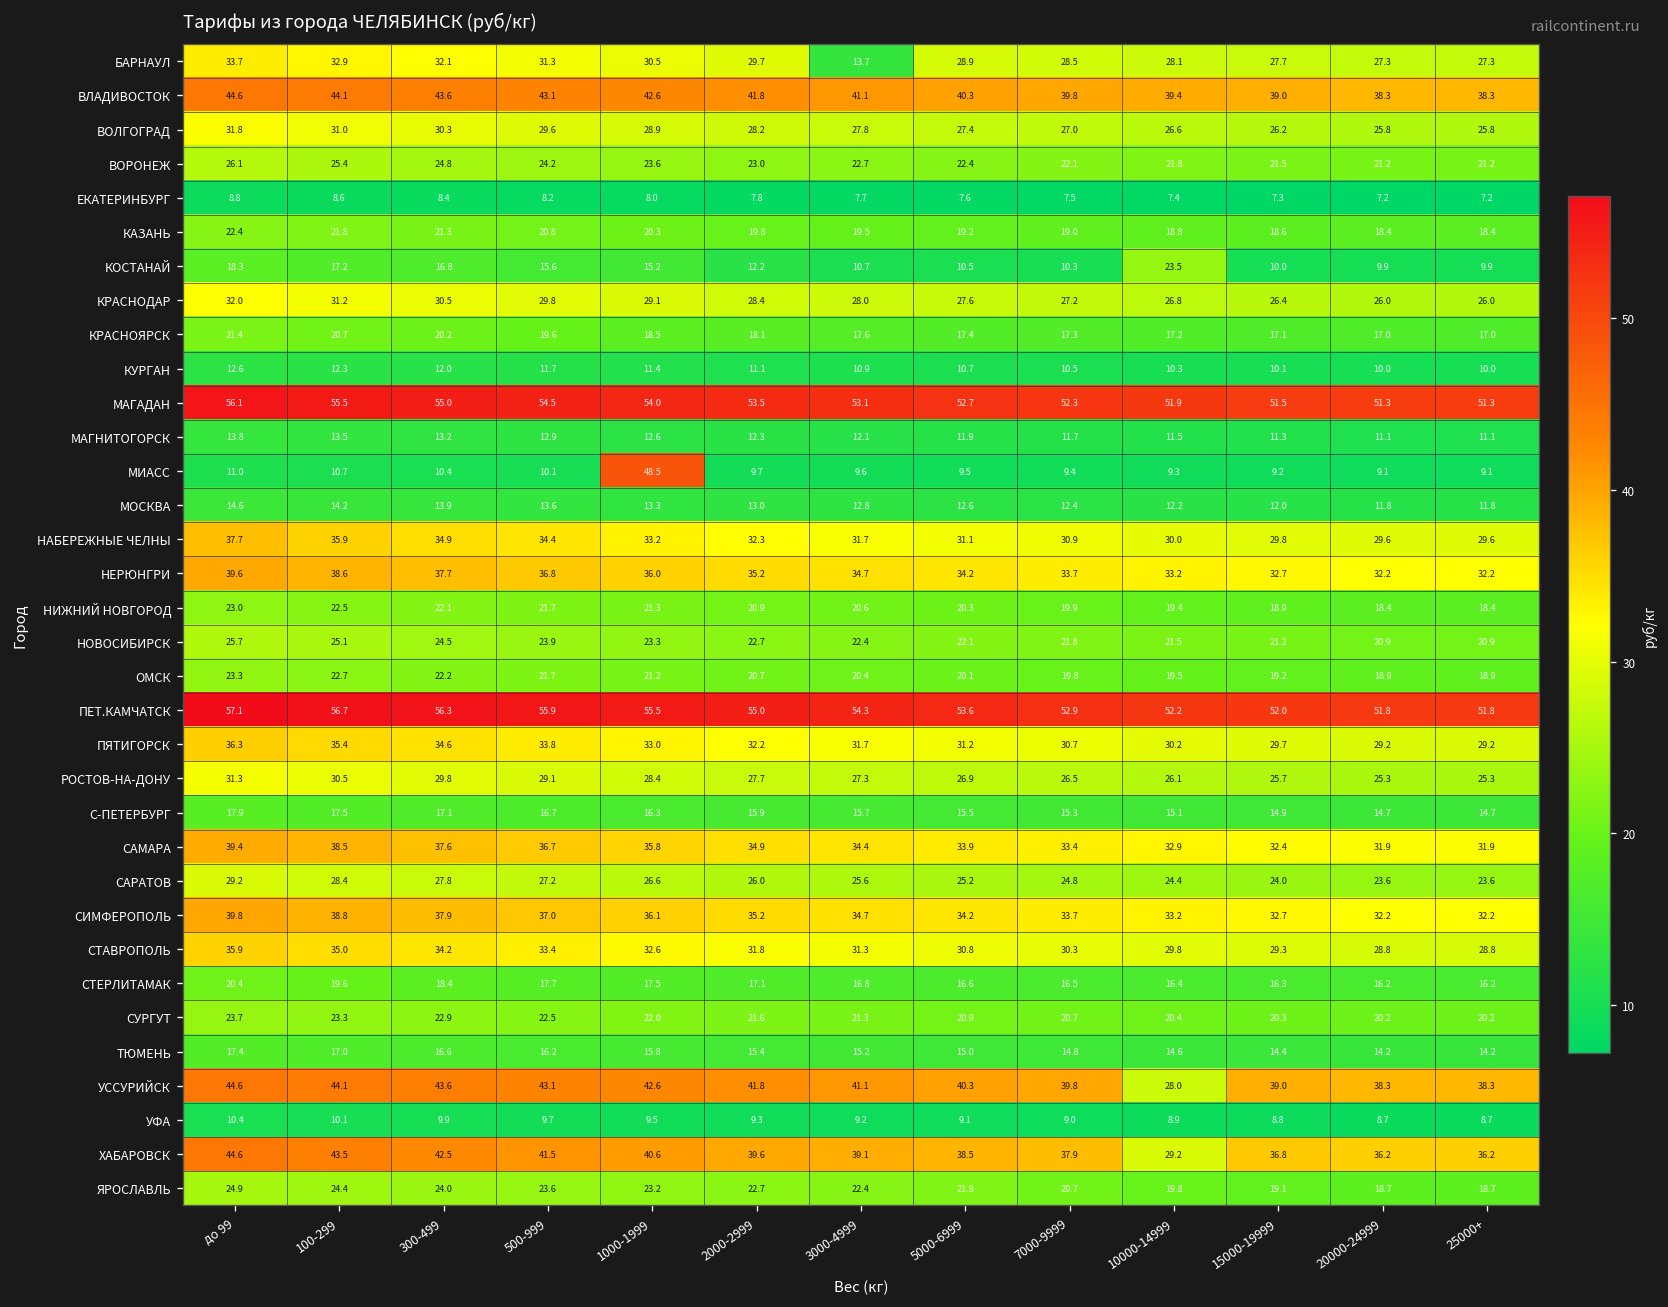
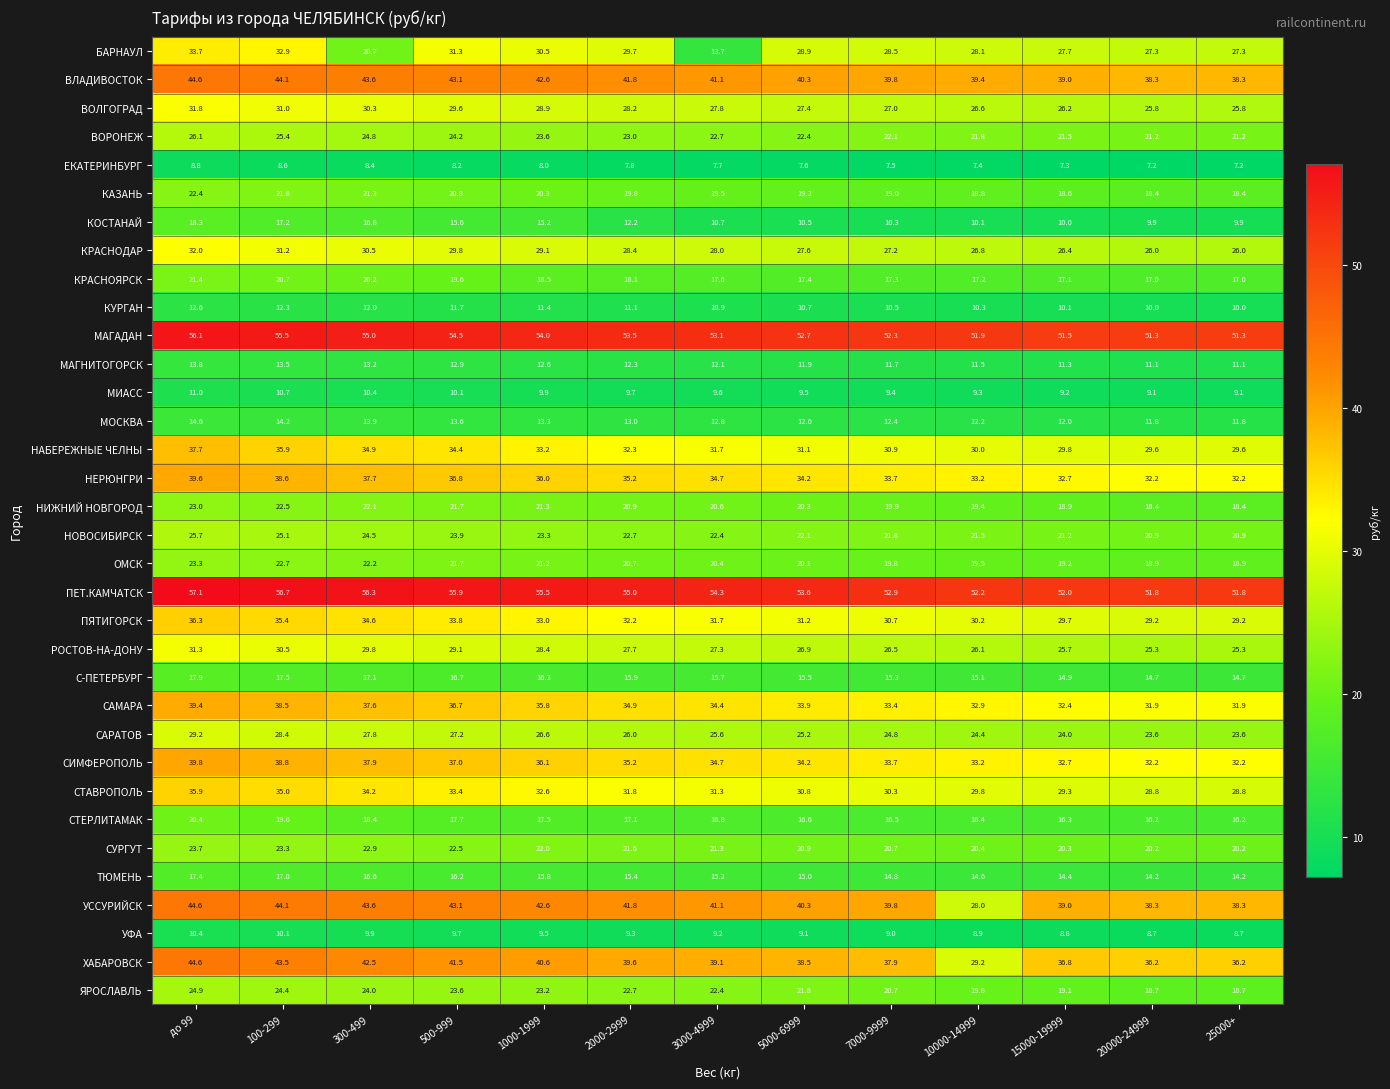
БАРНАУЛ, 300-499: 32.1 -> 20.7
КОСТАНАЙ, 10000-14999: 23.5 -> 10.1
МИАСС, 1000-1999: 48.5 -> 9.9
